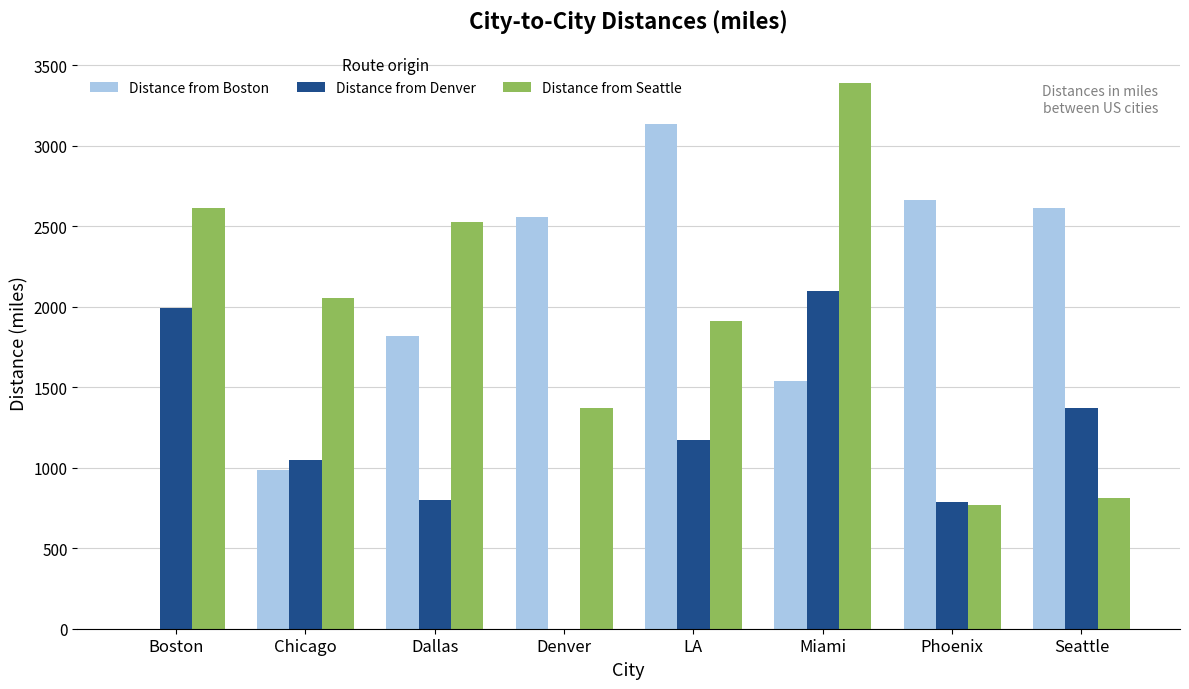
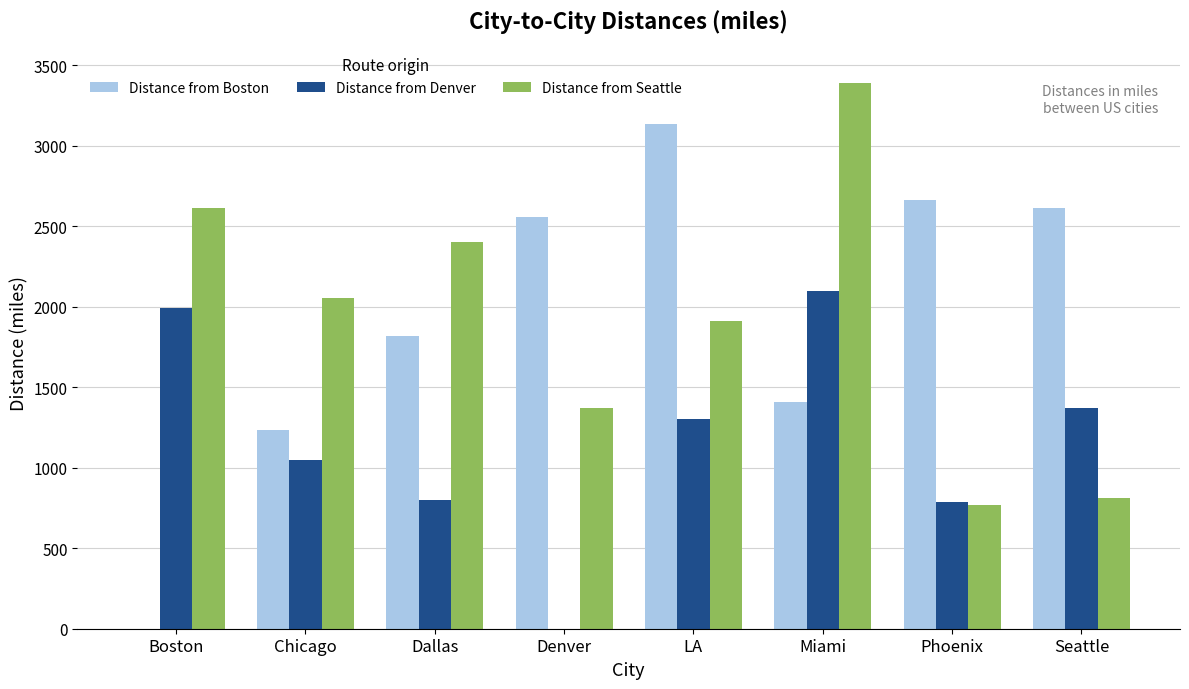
Distance from Boston, Chicago: 980 -> 1240
Distance from Seattle, Dallas: 2530 -> 2400
Distance from Denver, LA: 1170 -> 1300
Distance from Boston, Miami: 1540 -> 1410
